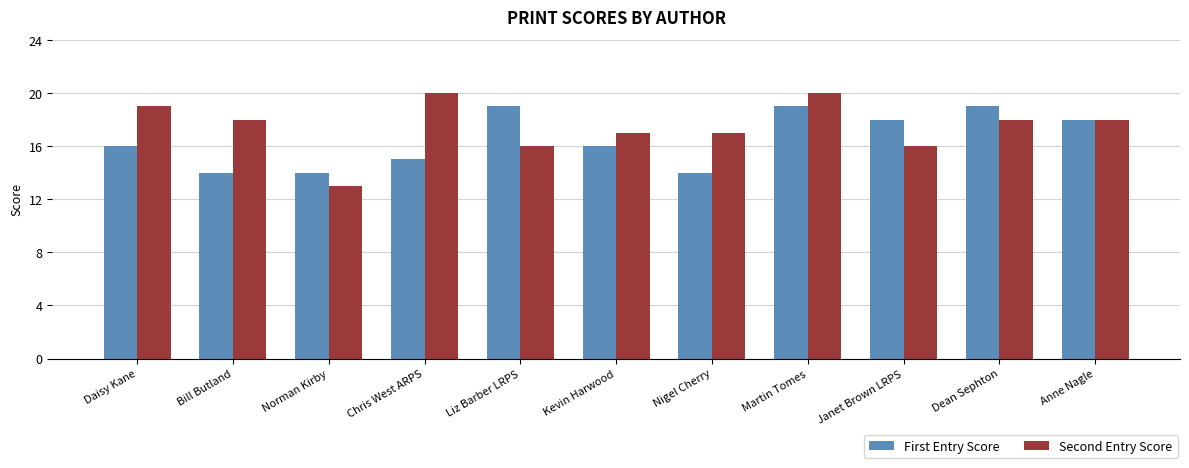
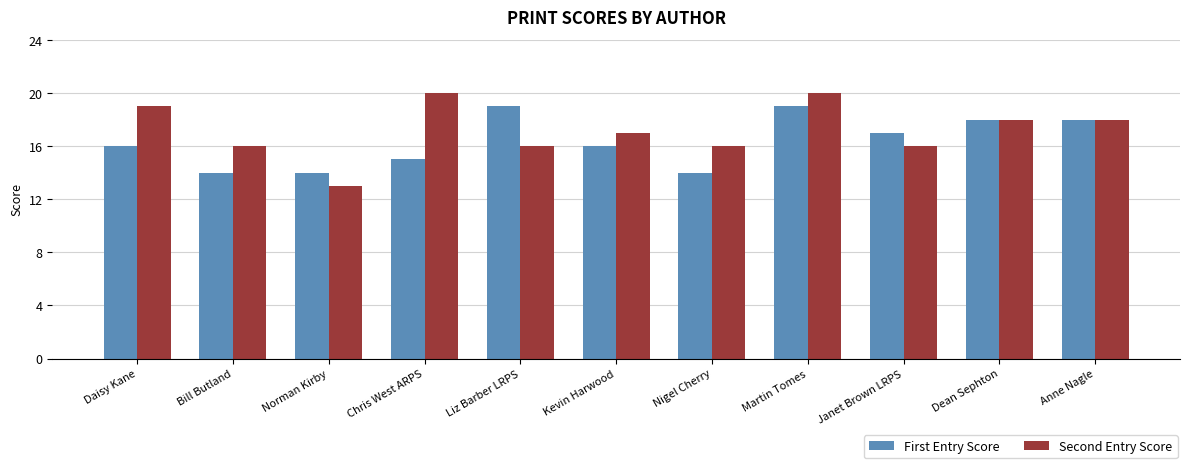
Second Entry Score, Bill Butland: 18 -> 16
Second Entry Score, Nigel Cherry: 17 -> 16
First Entry Score, Janet Brown LRPS: 18 -> 17
First Entry Score, Dean Sephton: 19 -> 18
